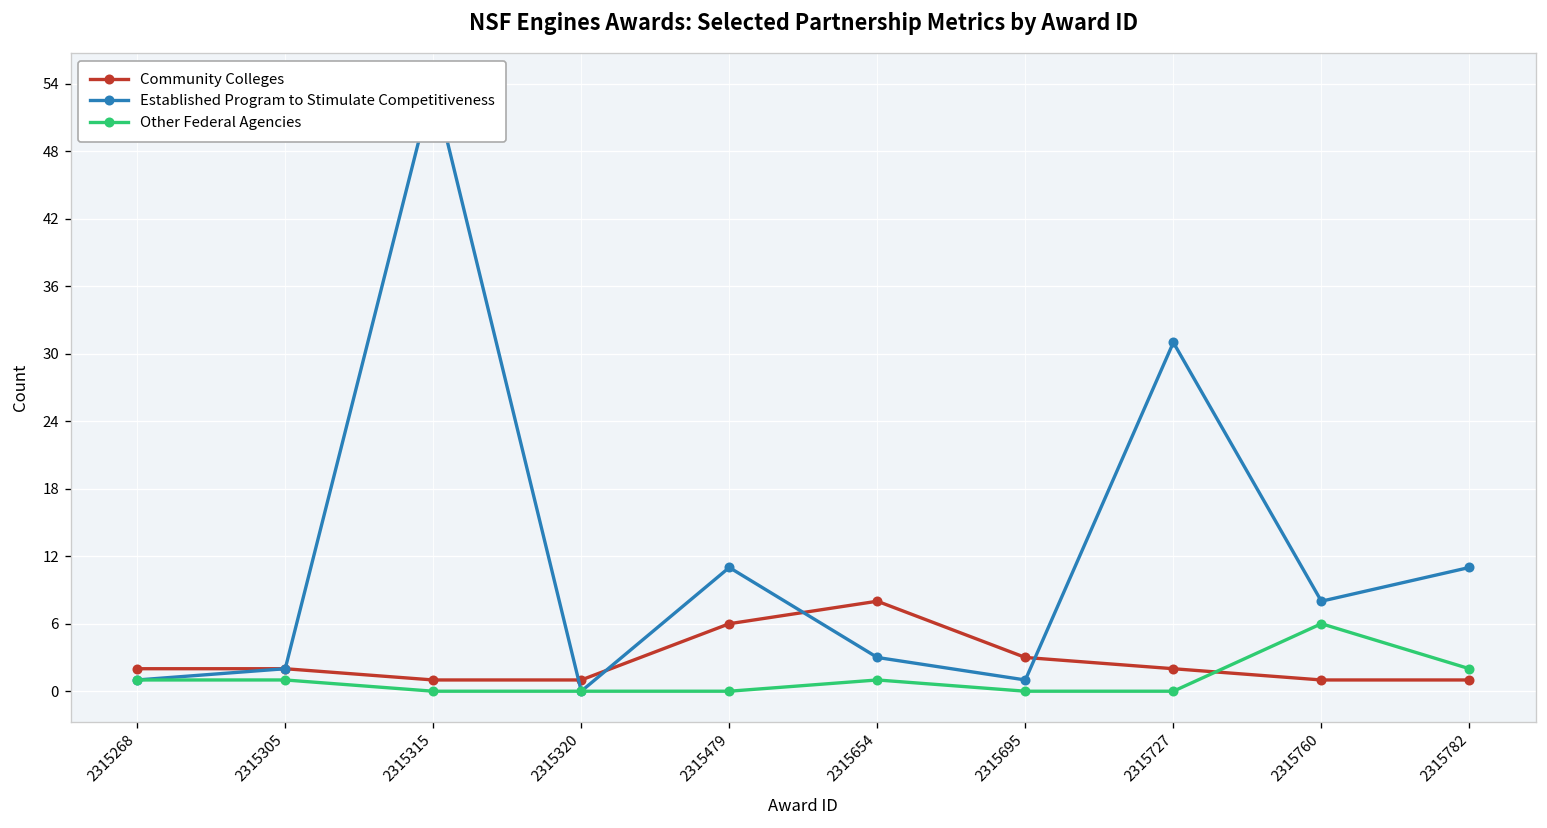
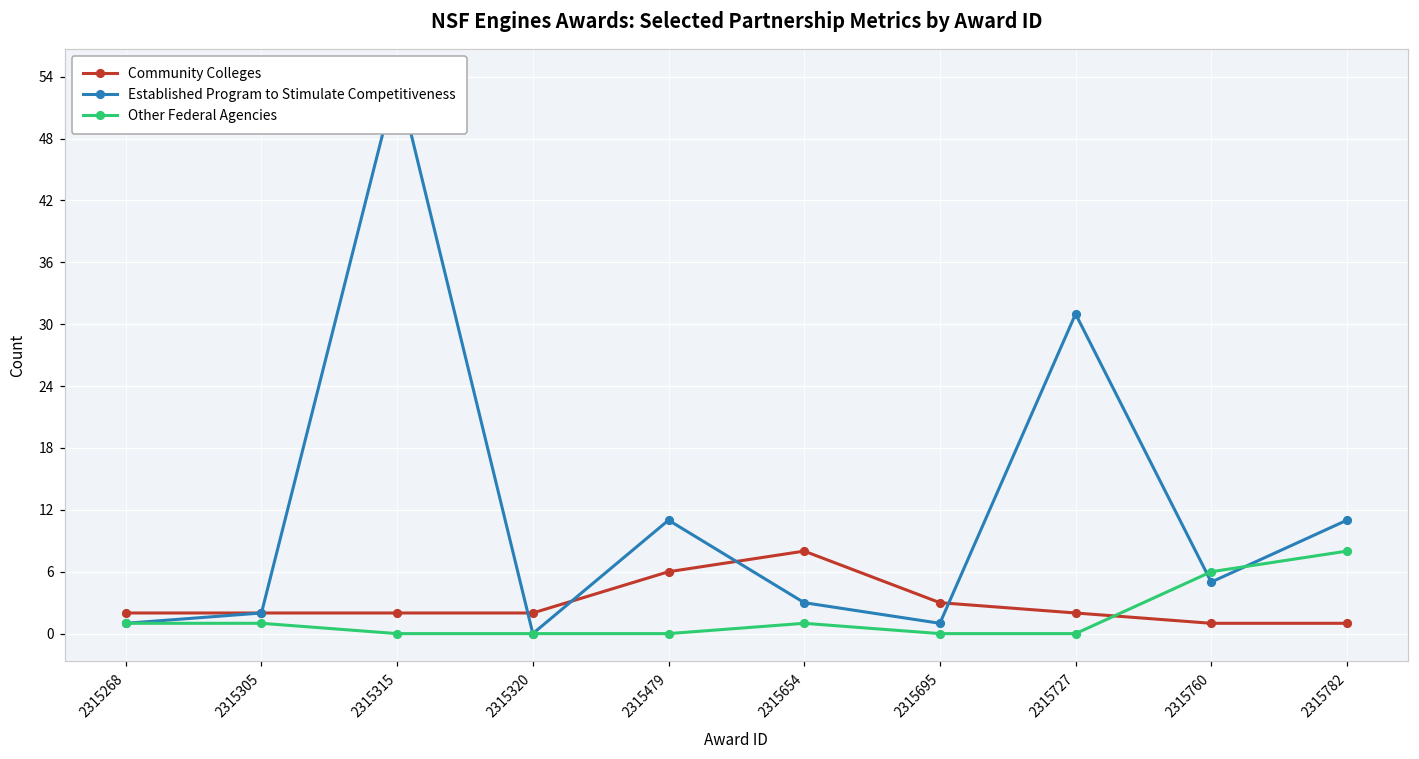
Community Colleges, 2315315: 1 -> 2
Community Colleges, 2315320: 1 -> 2
Established Program to Stimulate Competitiveness, 2315760: 8 -> 5
Other Federal Agencies, 2315782: 2 -> 8
